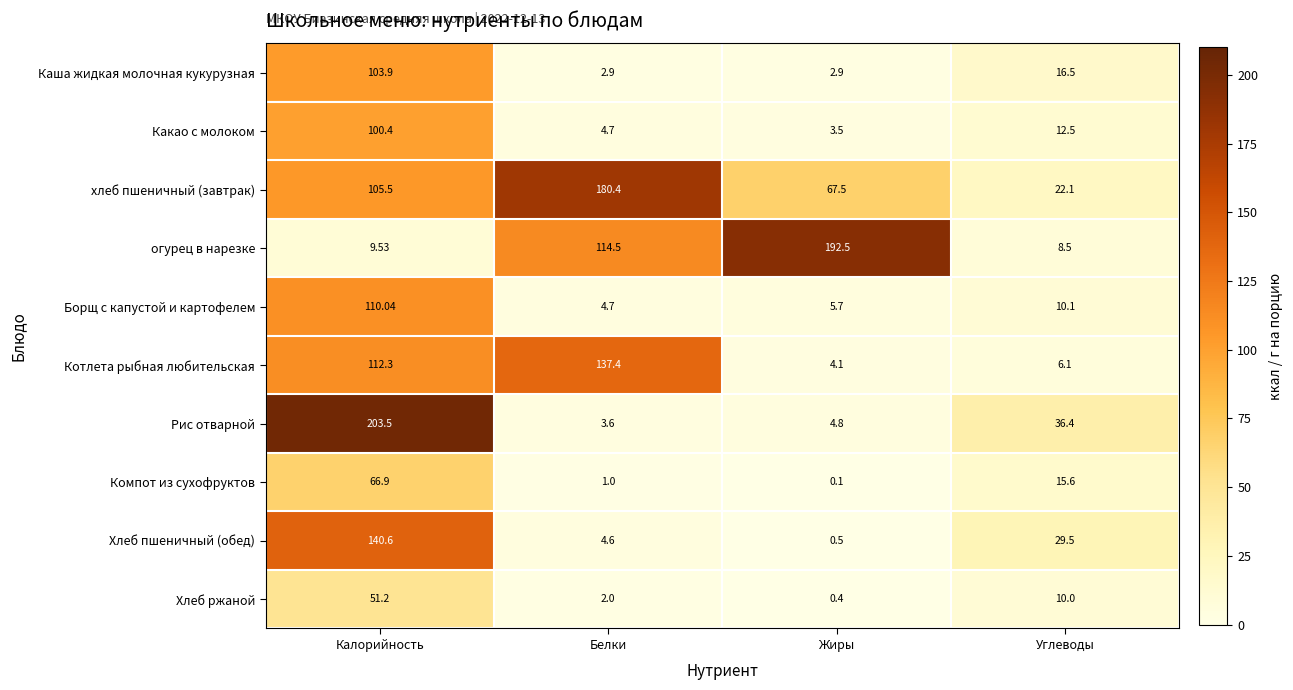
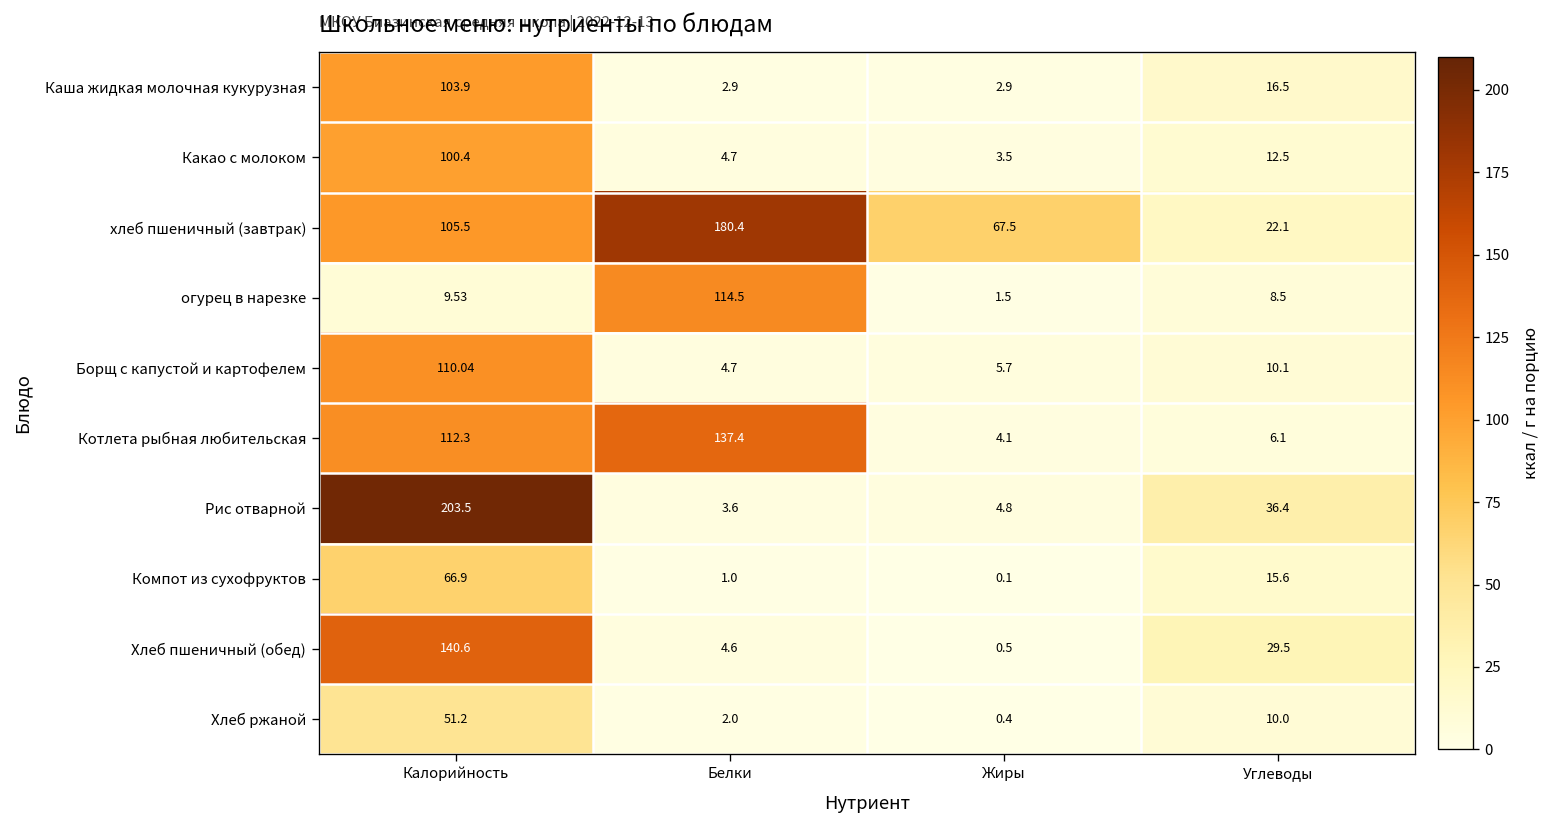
огурец в нарезке, Жиры: 192.5 -> 1.5
